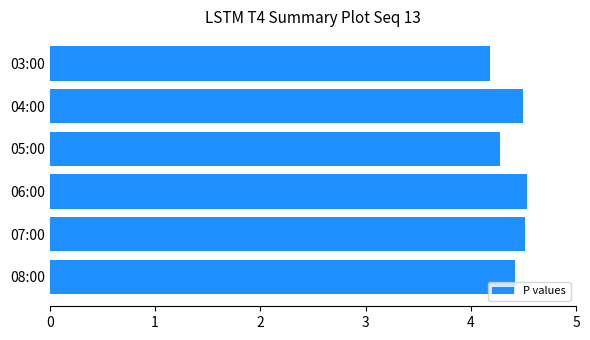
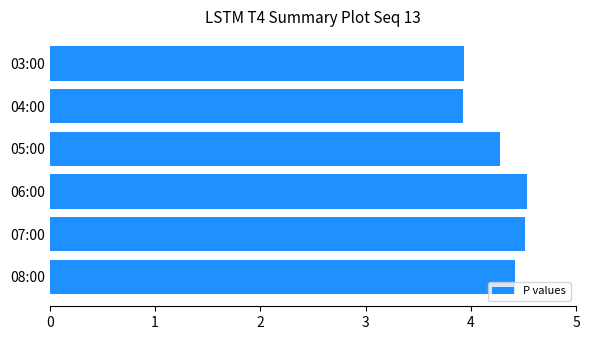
03:00: 4.19 -> 3.93
04:00: 4.49 -> 3.92
